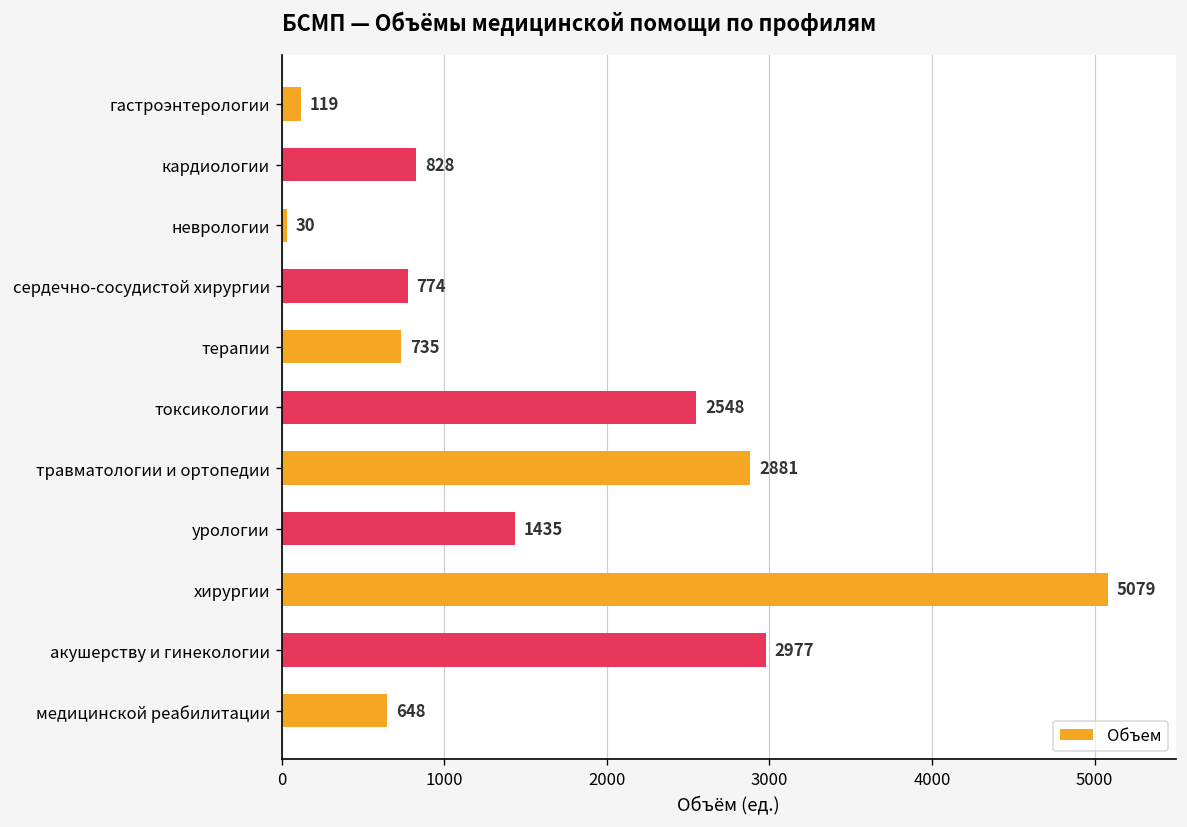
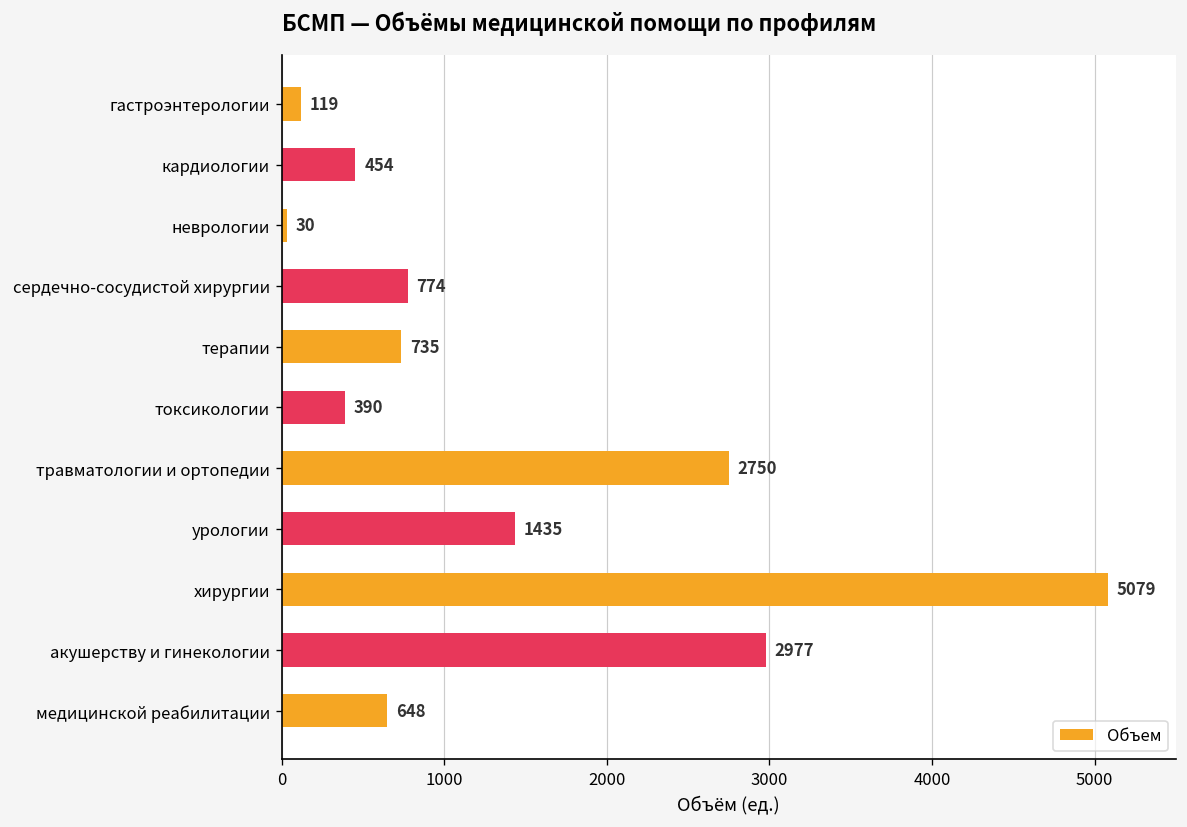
кардиологии: 828 -> 454
токсикологии: 2548 -> 390
травматологии и ортопедии: 2881 -> 2750
